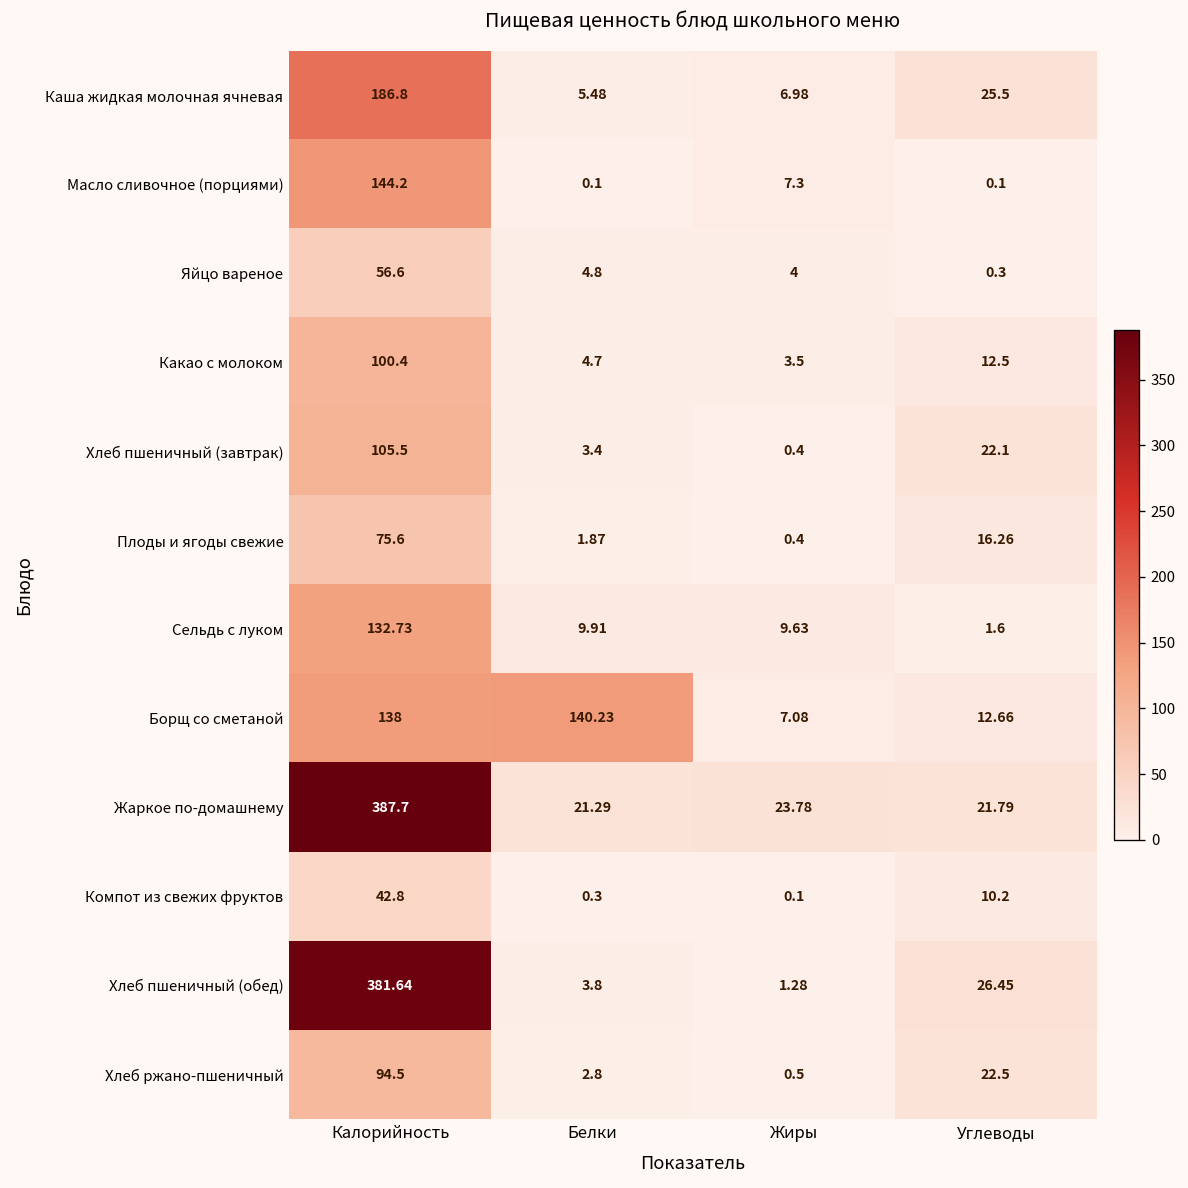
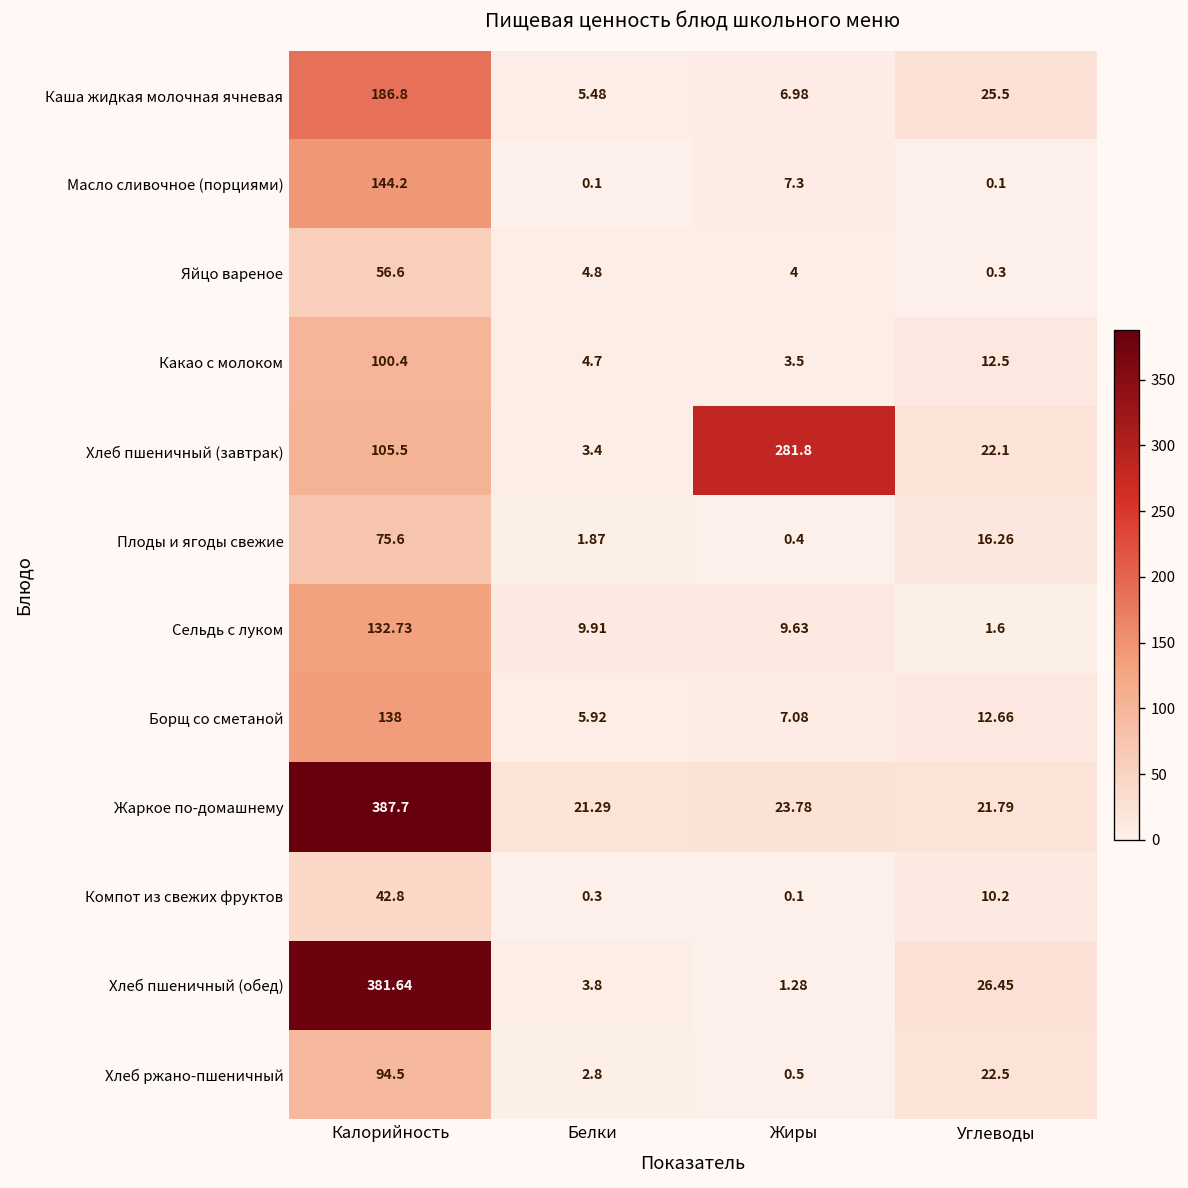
Хлеб пшеничный (завтрак), Жиры: 0.4 -> 281.8
Борщ со сметаной, Белки: 140.23 -> 5.92
